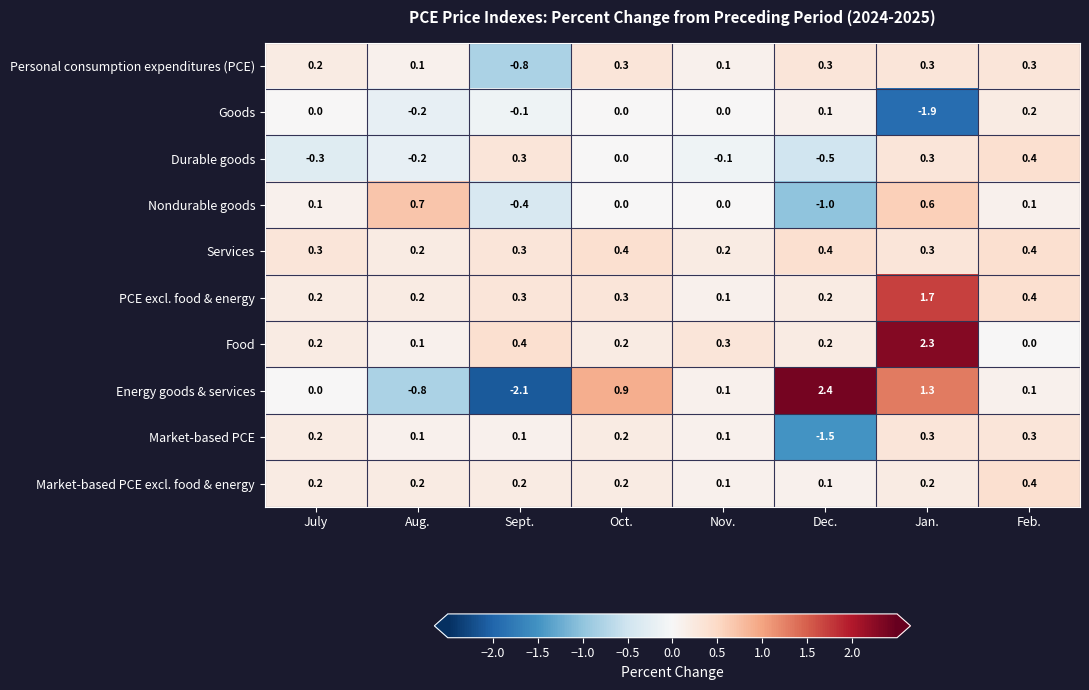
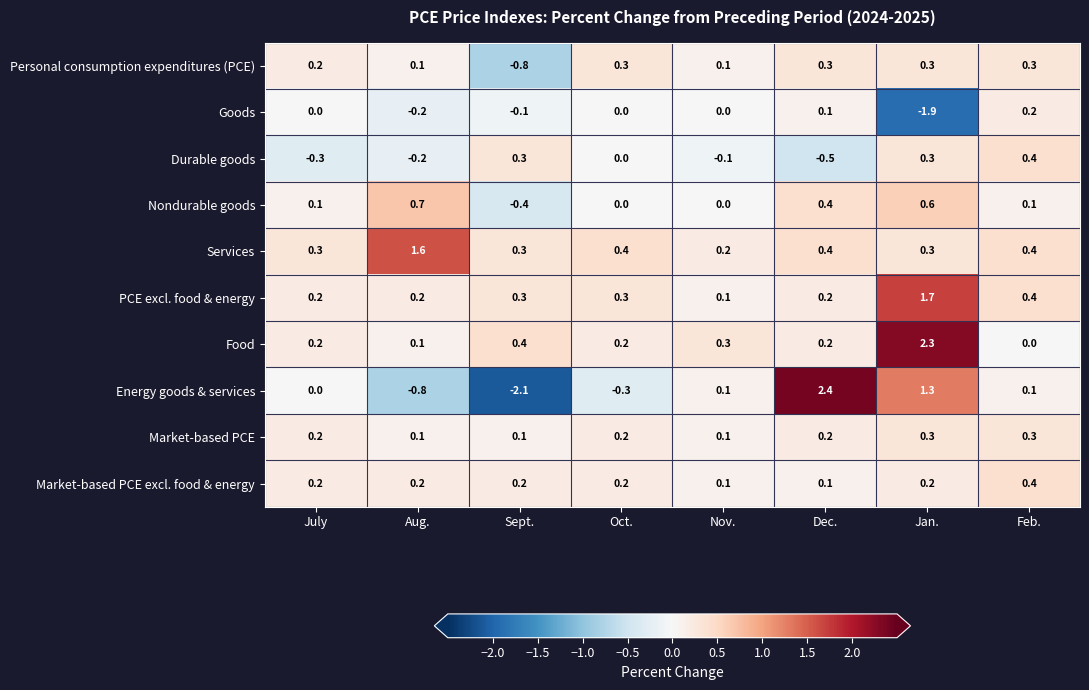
Nondurable goods, Dec.: -1.0 -> 0.4
Services, Aug.: 0.2 -> 1.6
Energy goods & services, Oct.: 0.9 -> -0.3
Market-based PCE, Dec.: -1.5 -> 0.2
